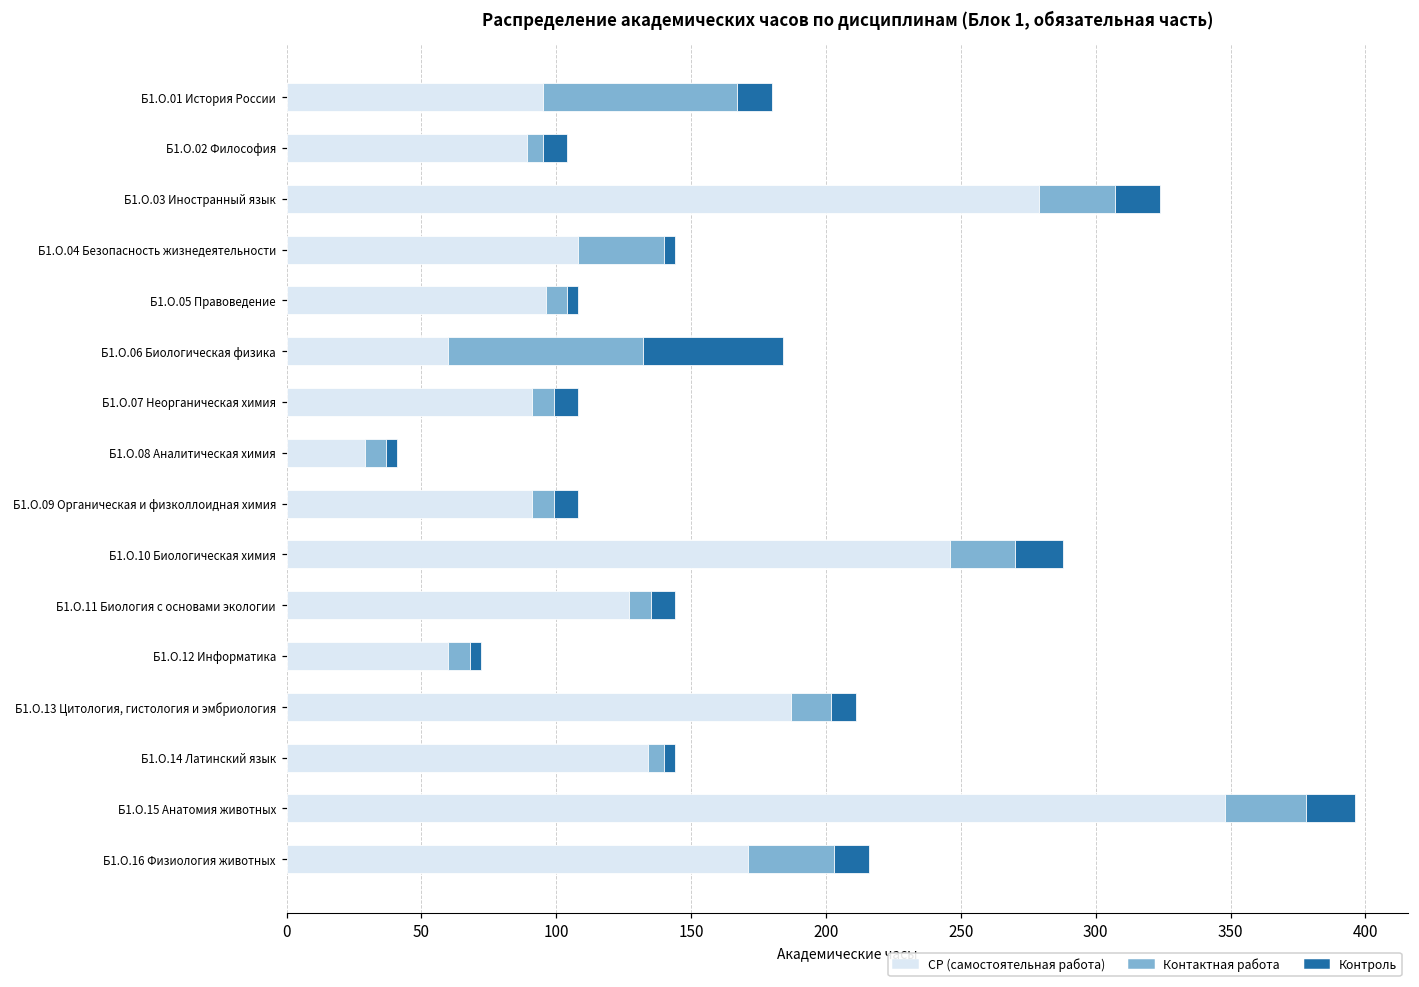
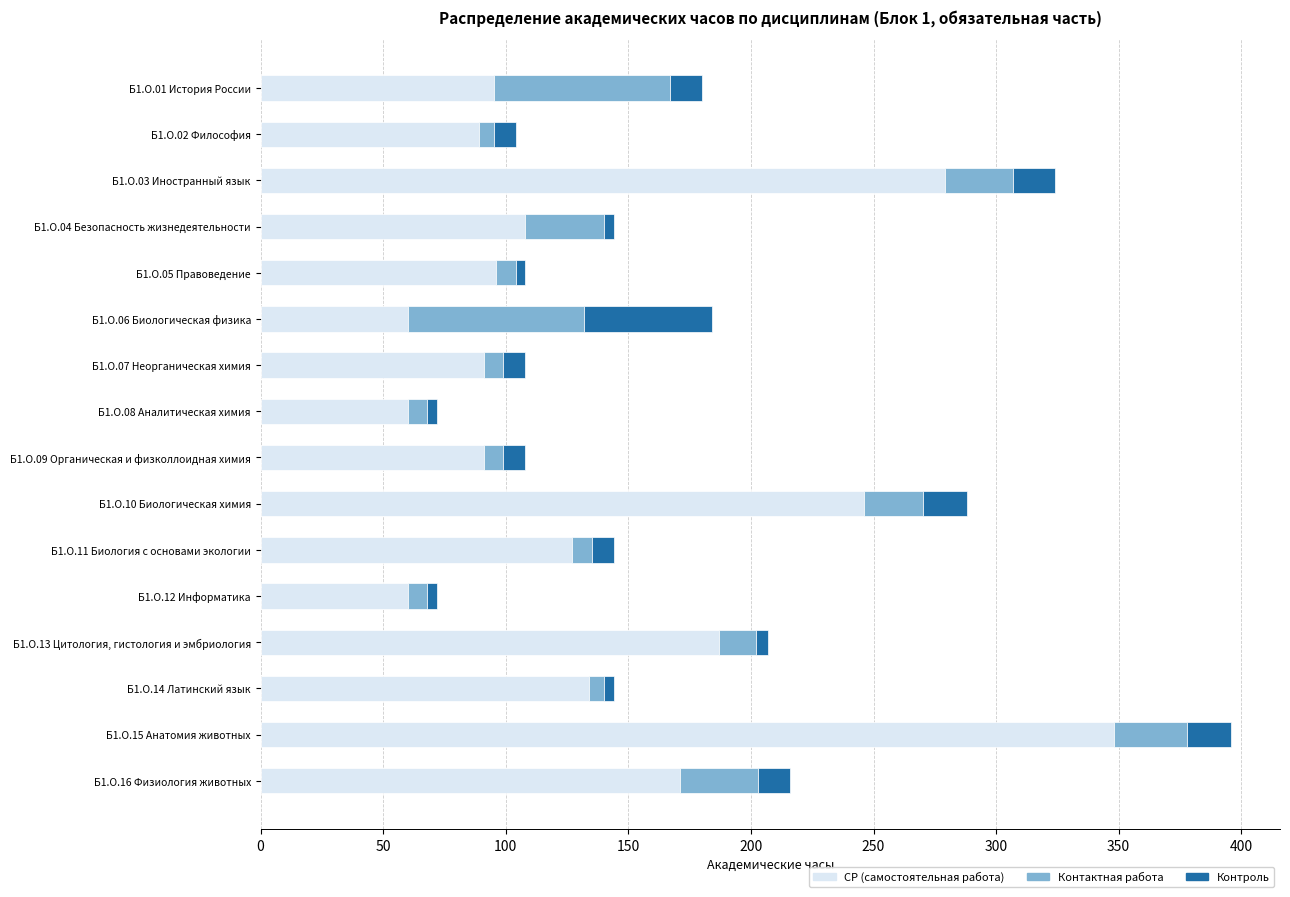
СР (самостоятельная работа), Б1.О.08 Аналитическая химия: 29 -> 60
Контроль, Б1.О.13 Цитология, гистология и эмбриология: 9 -> 5
